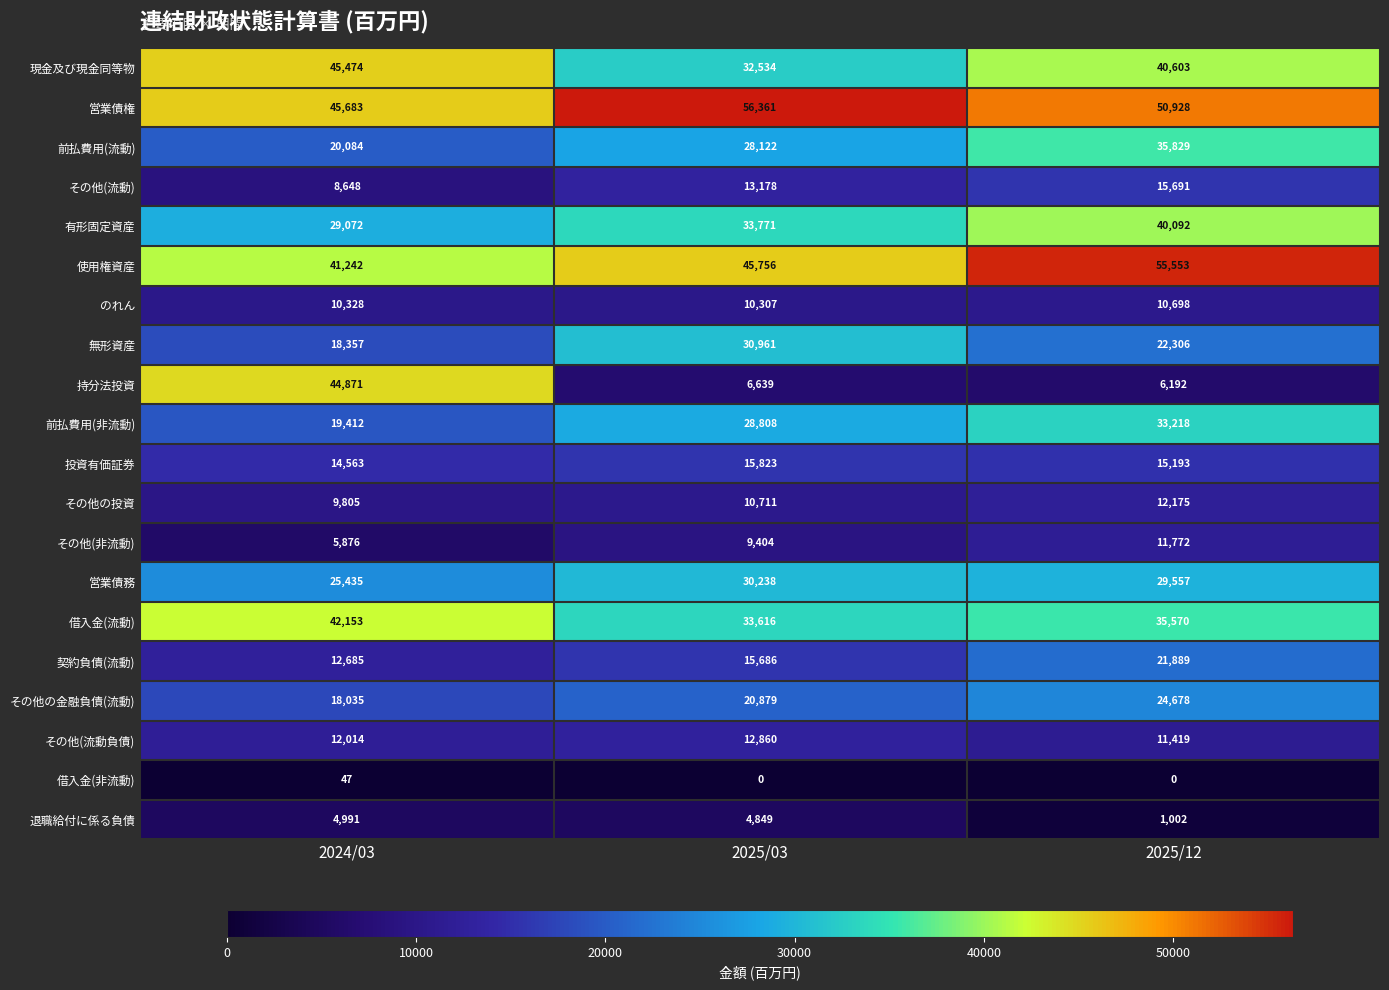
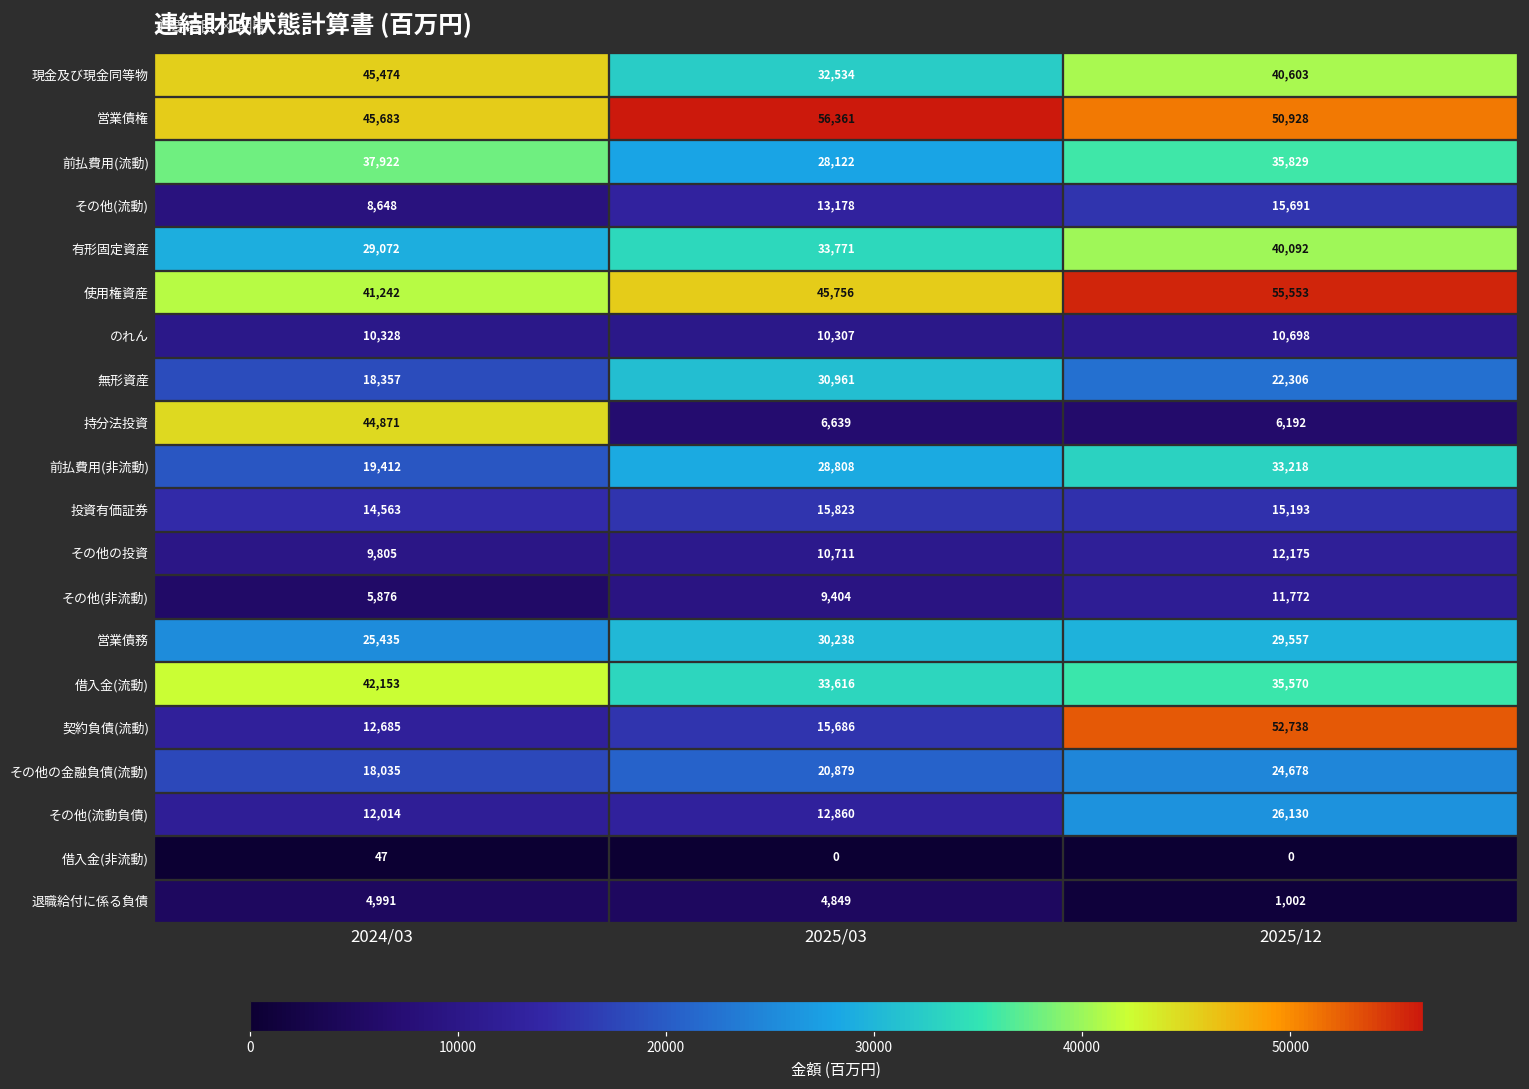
前払費用(流動), 2024/03: 20,084 -> 37,922
契約負債(流動), 2025/12: 21,889 -> 52,738
その他(流動負債), 2025/12: 11,419 -> 26,130
